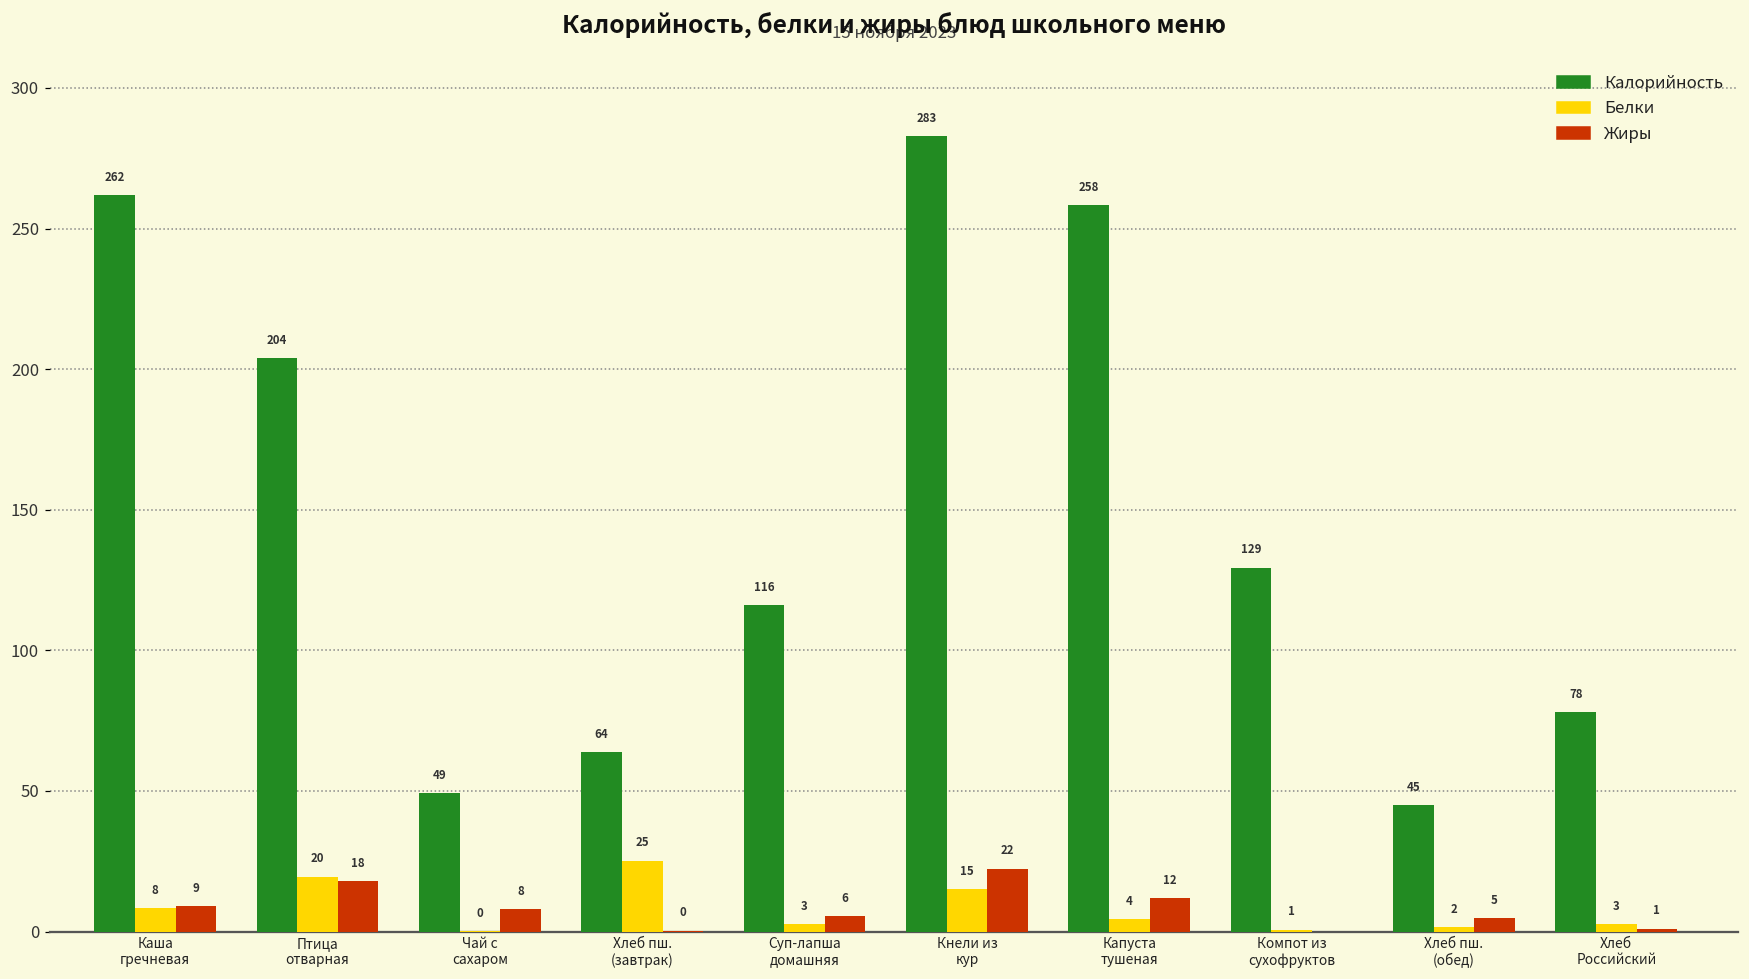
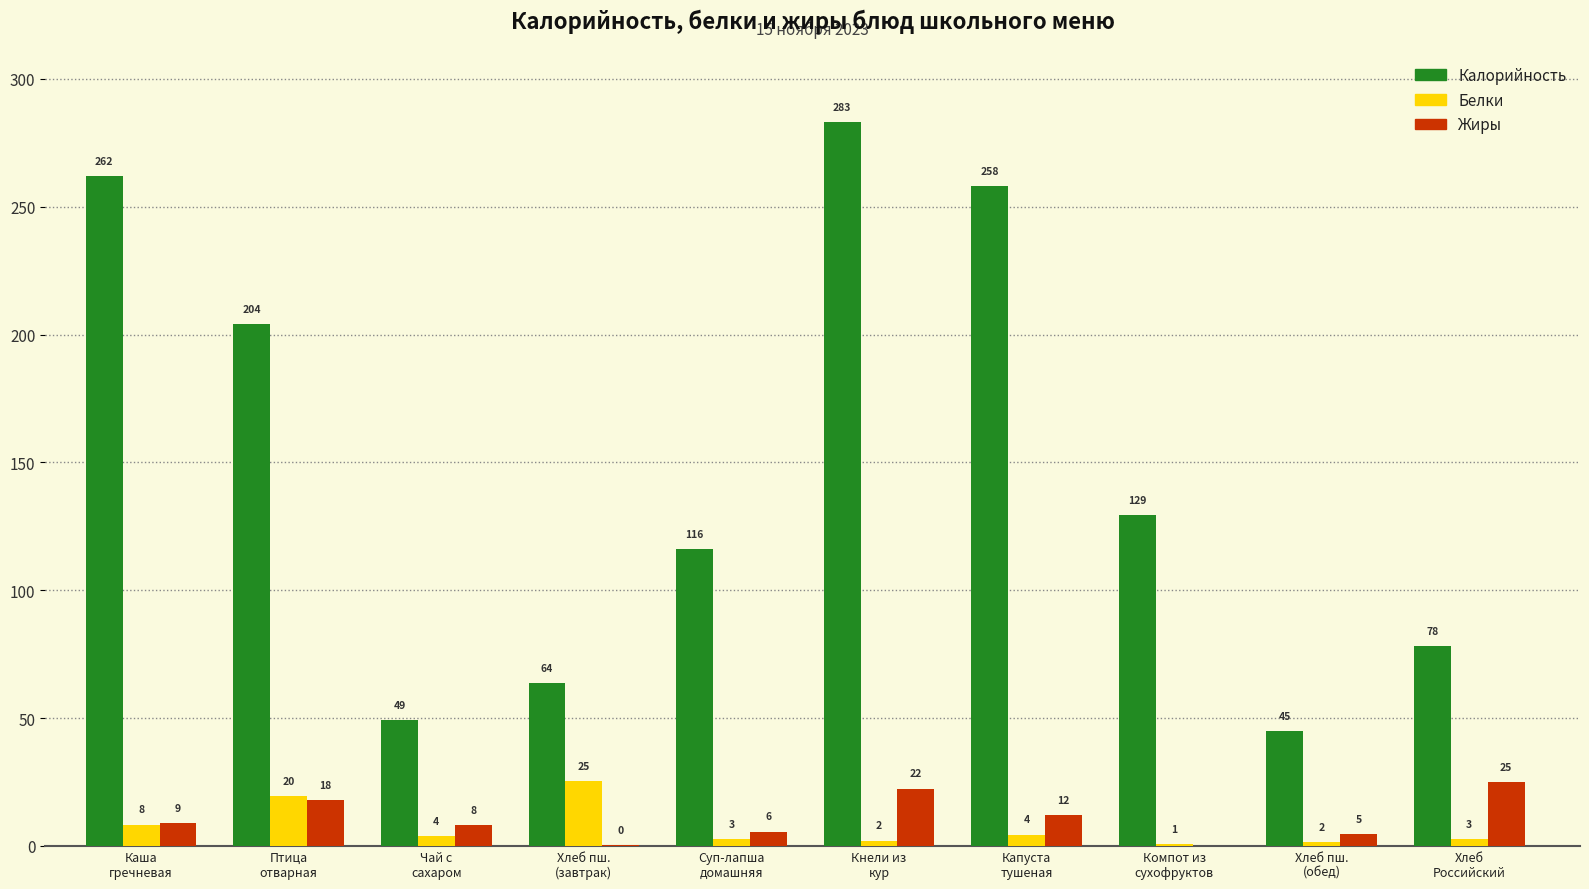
Белки, Чай с сахаром: 0 -> 4
Белки, Кнели из кур: 15 -> 2
Жиры, Хлеб Российский: 1 -> 25
